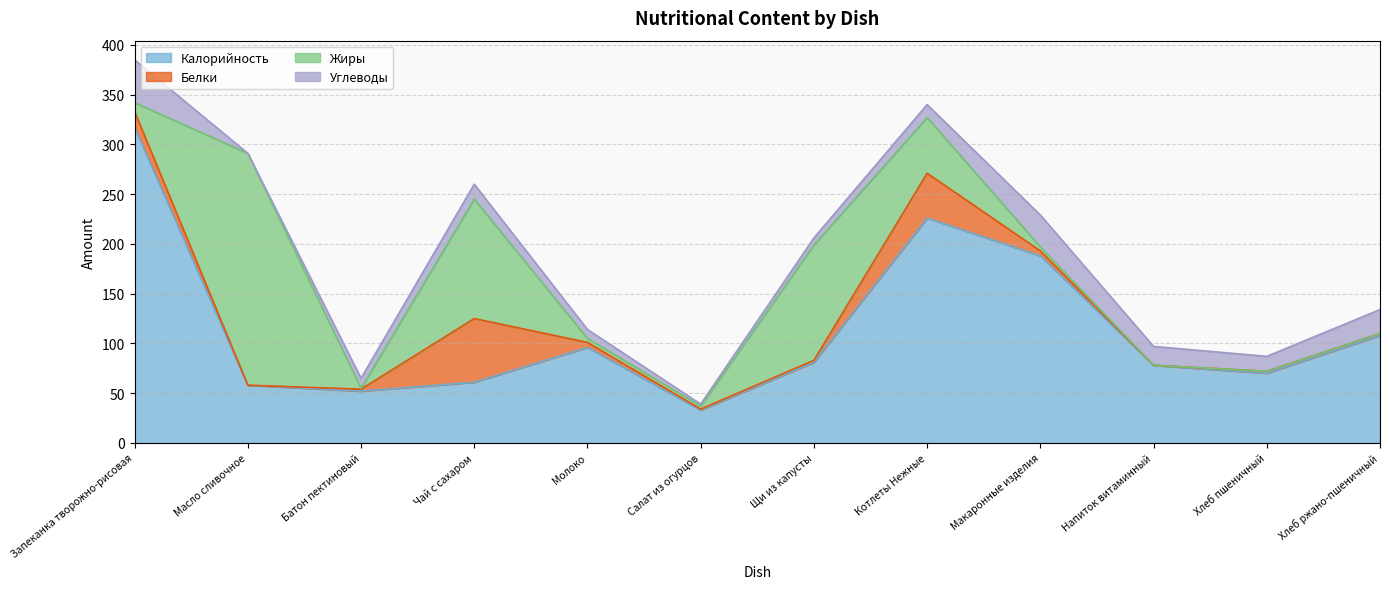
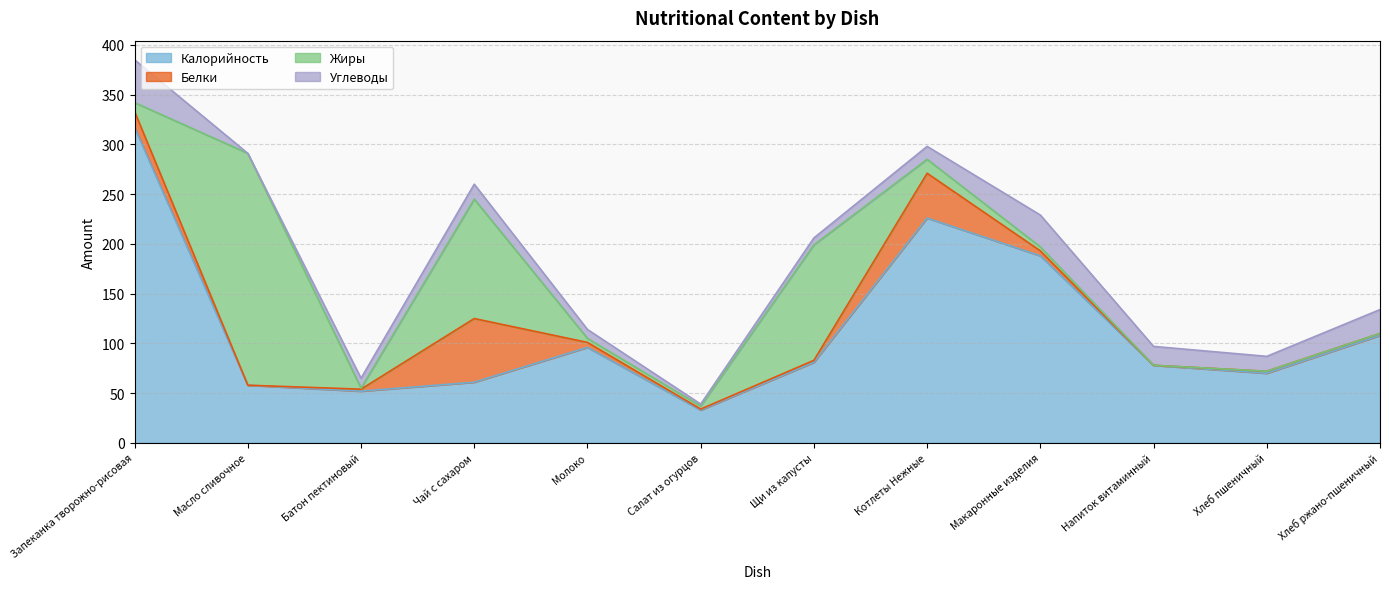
Жиры, Котлеты Нежные: 60 -> 10
